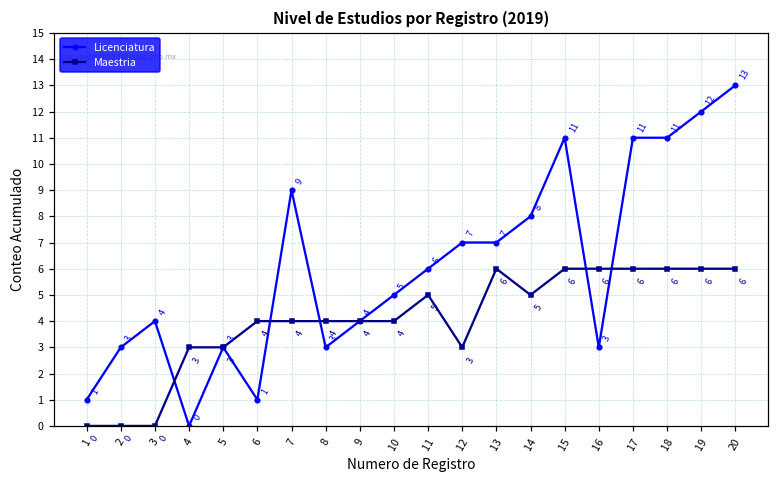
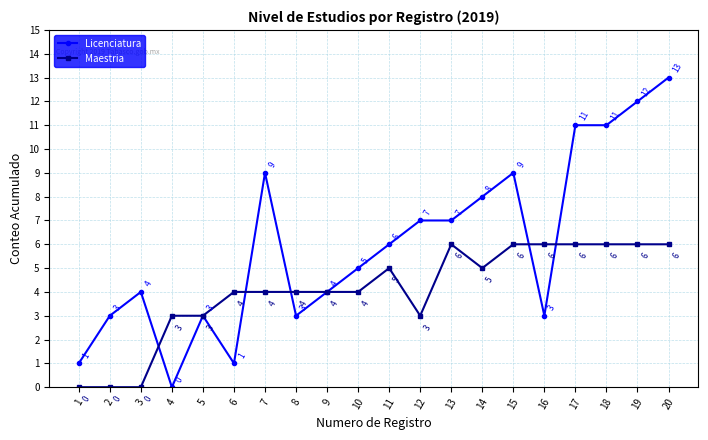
Licenciatura, 15: 11 -> 9
